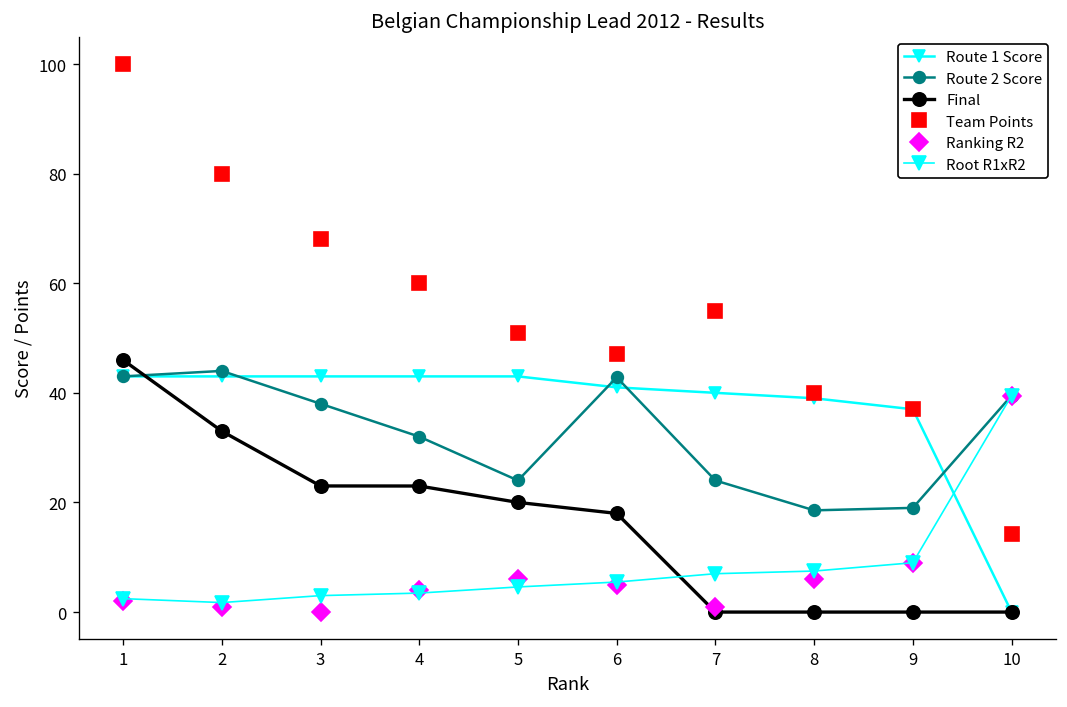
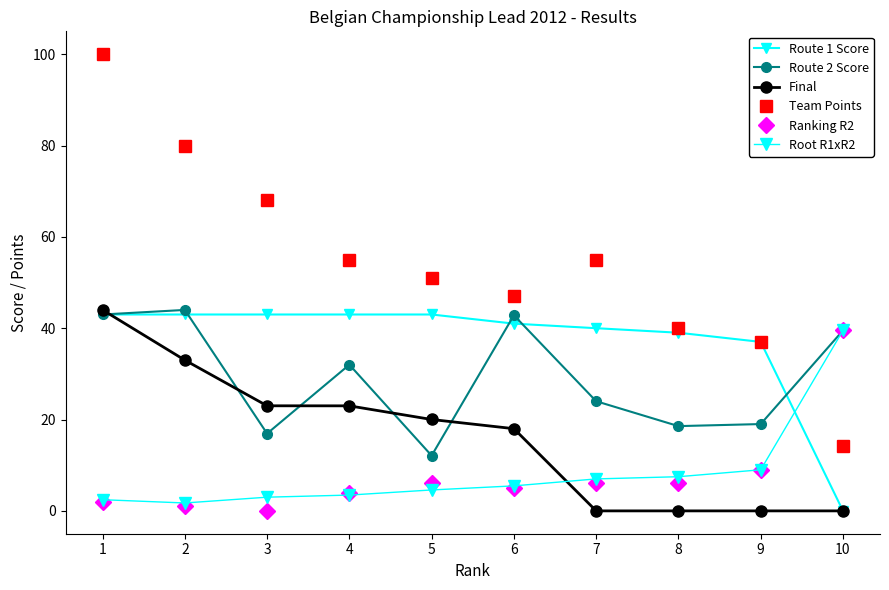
Final, 1: 46 -> 44
Route 2 Score, 3: 38 -> 17
Team Points, 4: 60 -> 55
Route 2 Score, 5: 24 -> 12
Ranking R2, 7: 1 -> 6
